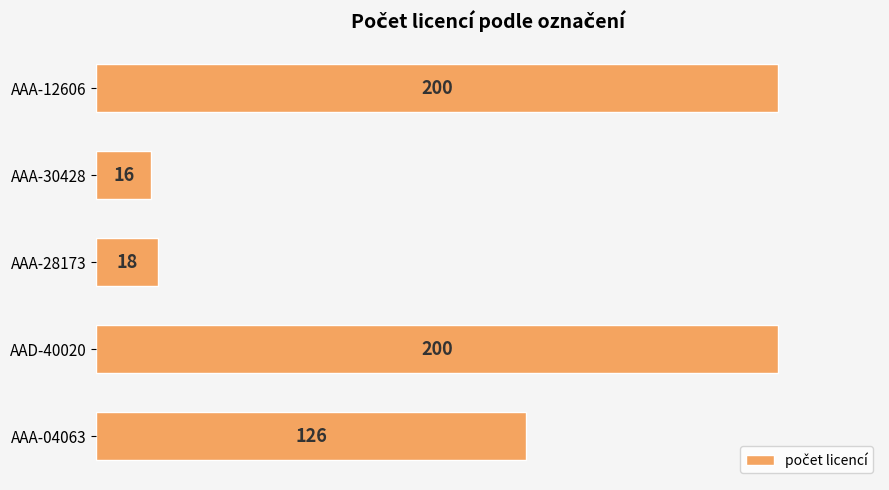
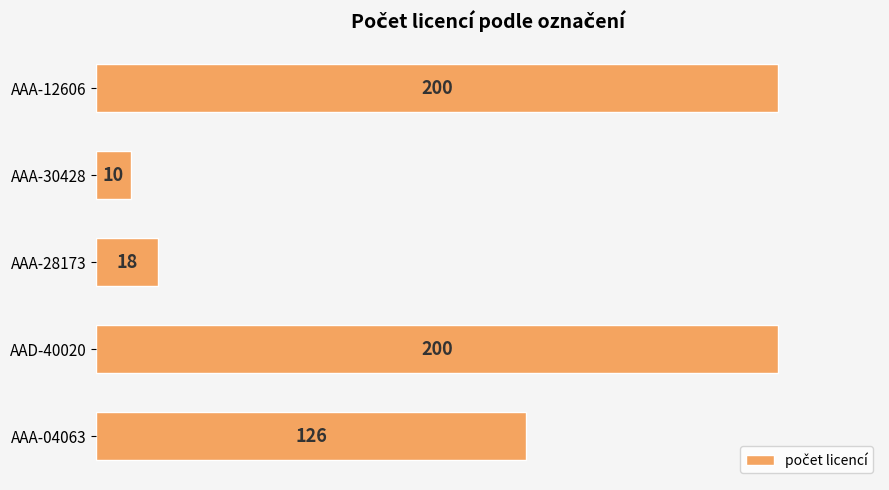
AAA-30428: 16 -> 10
